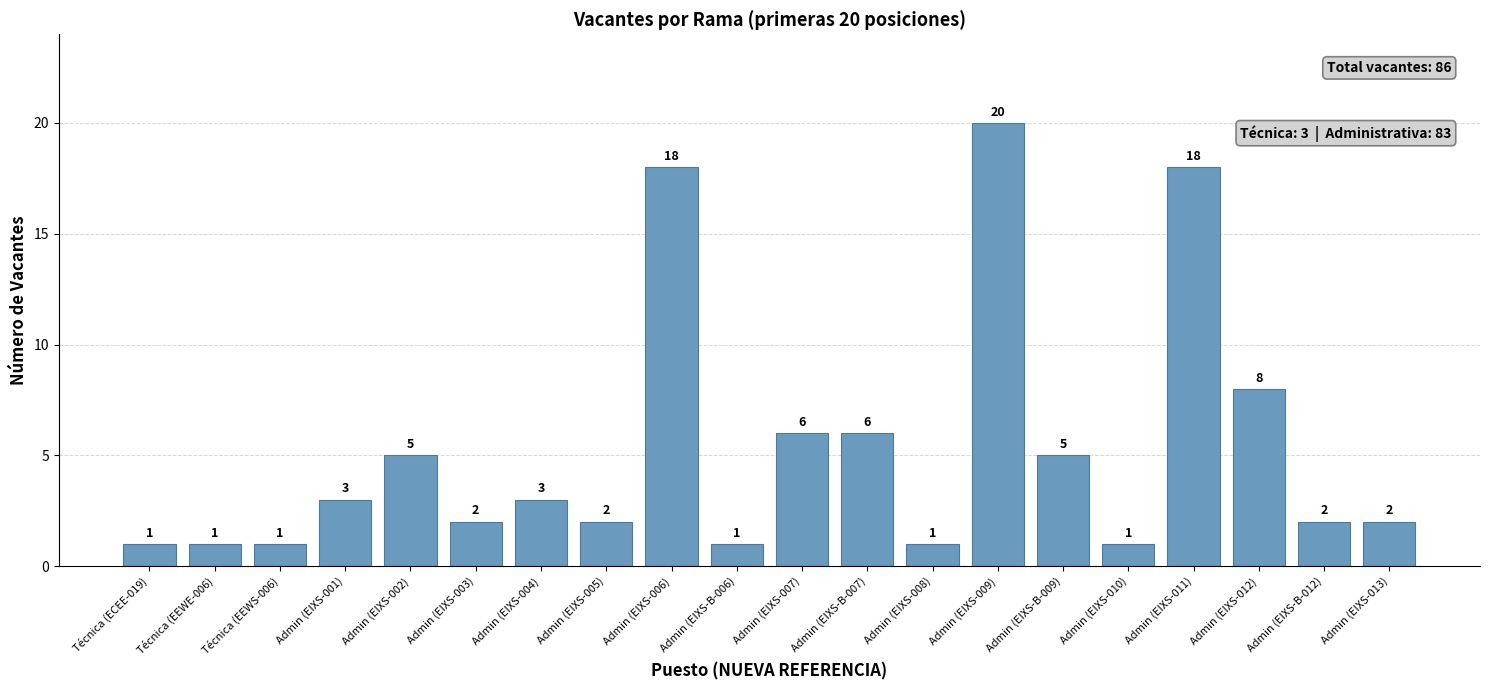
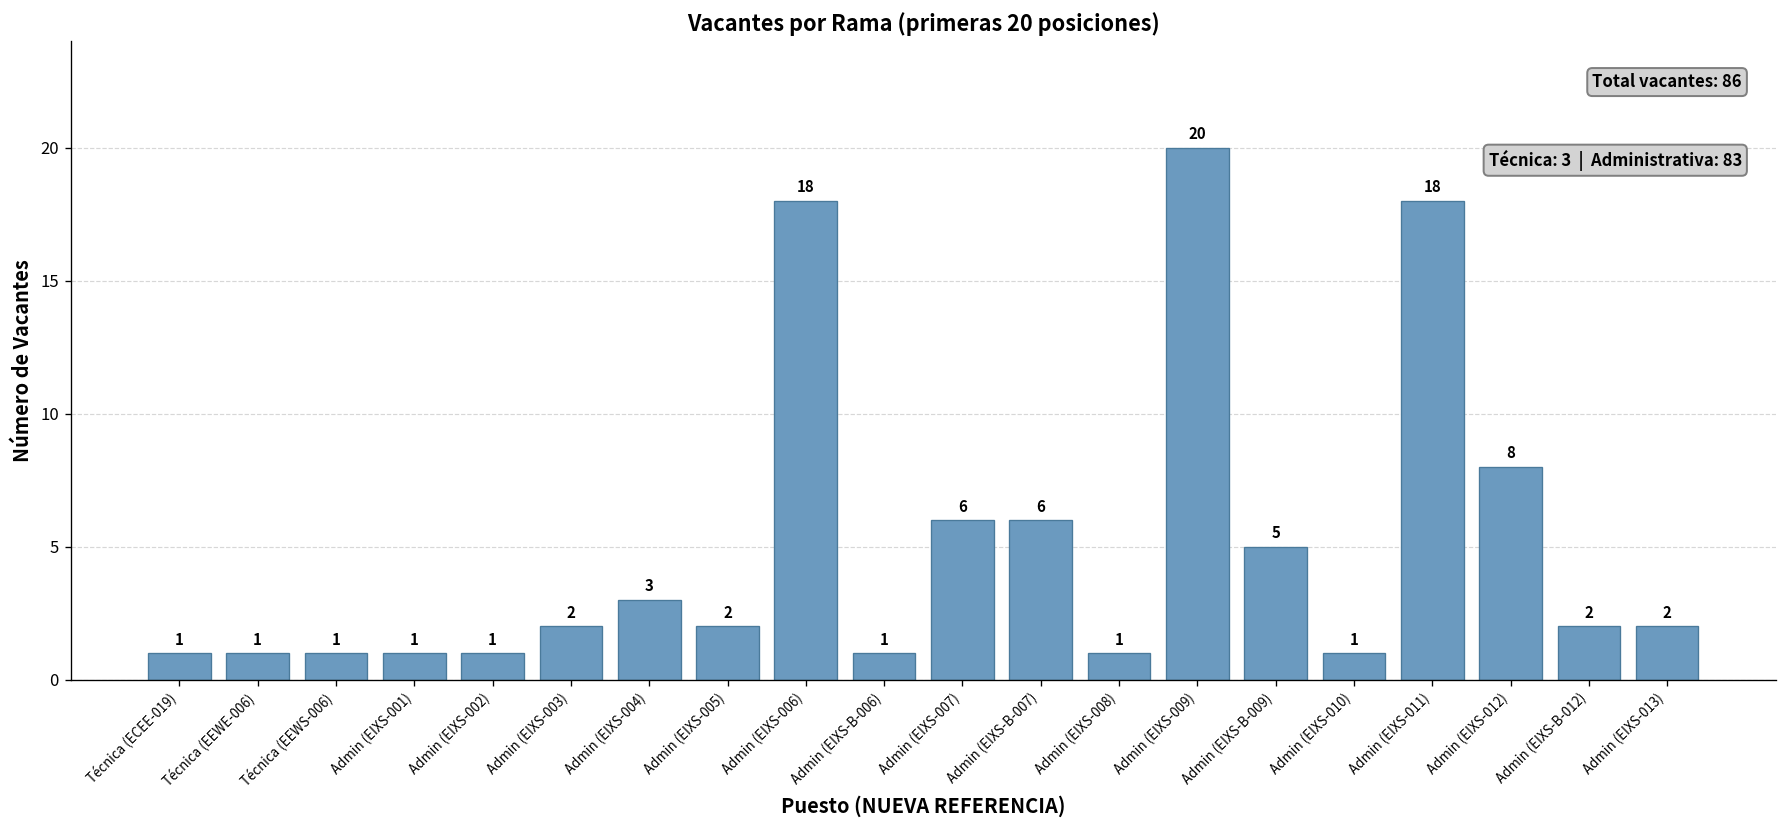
Admin (EIXS-001): 3 -> 1
Admin (EIXS-002): 5 -> 1
